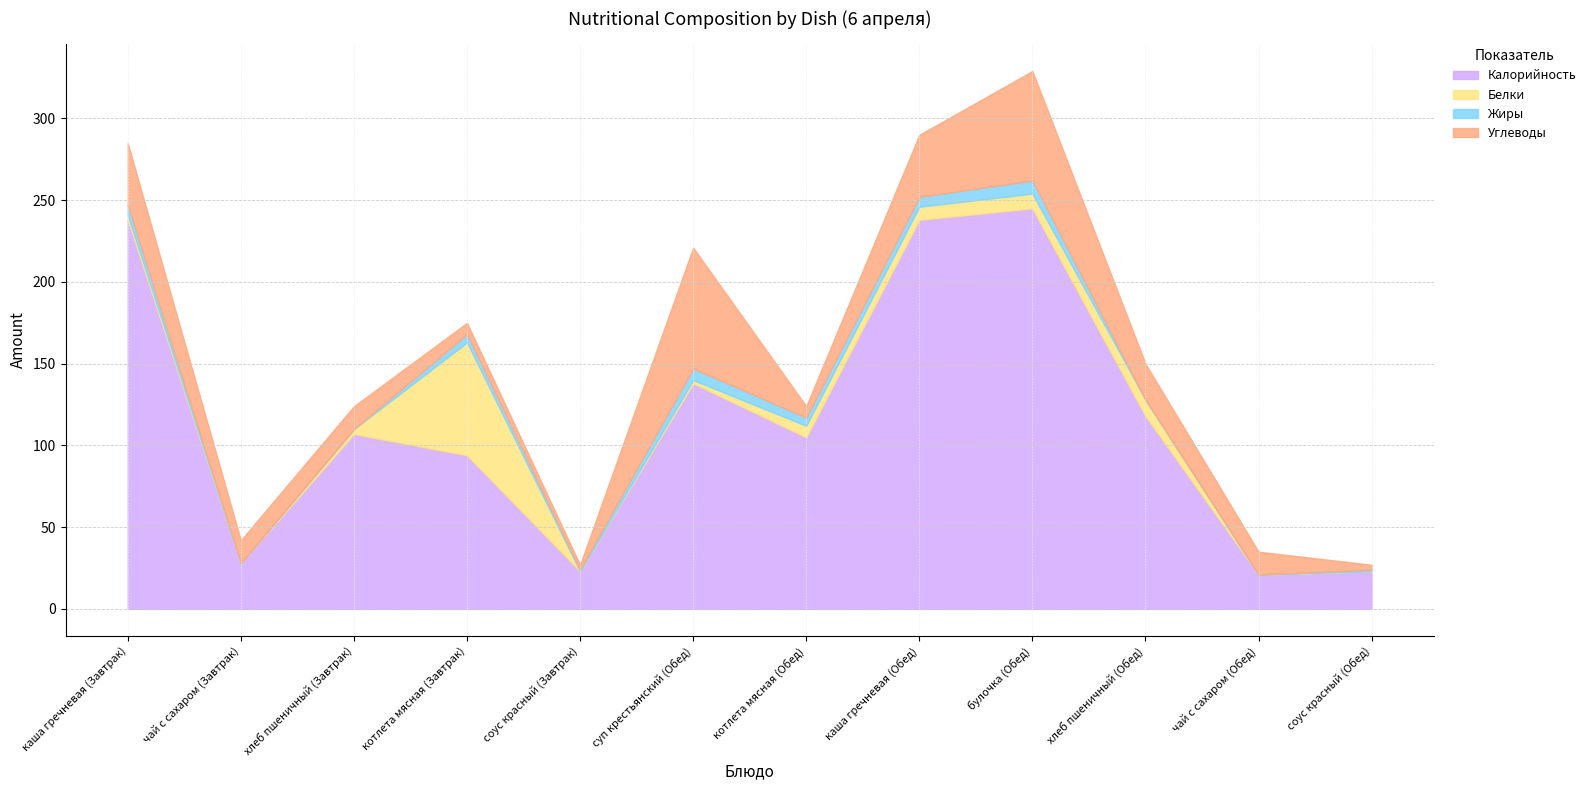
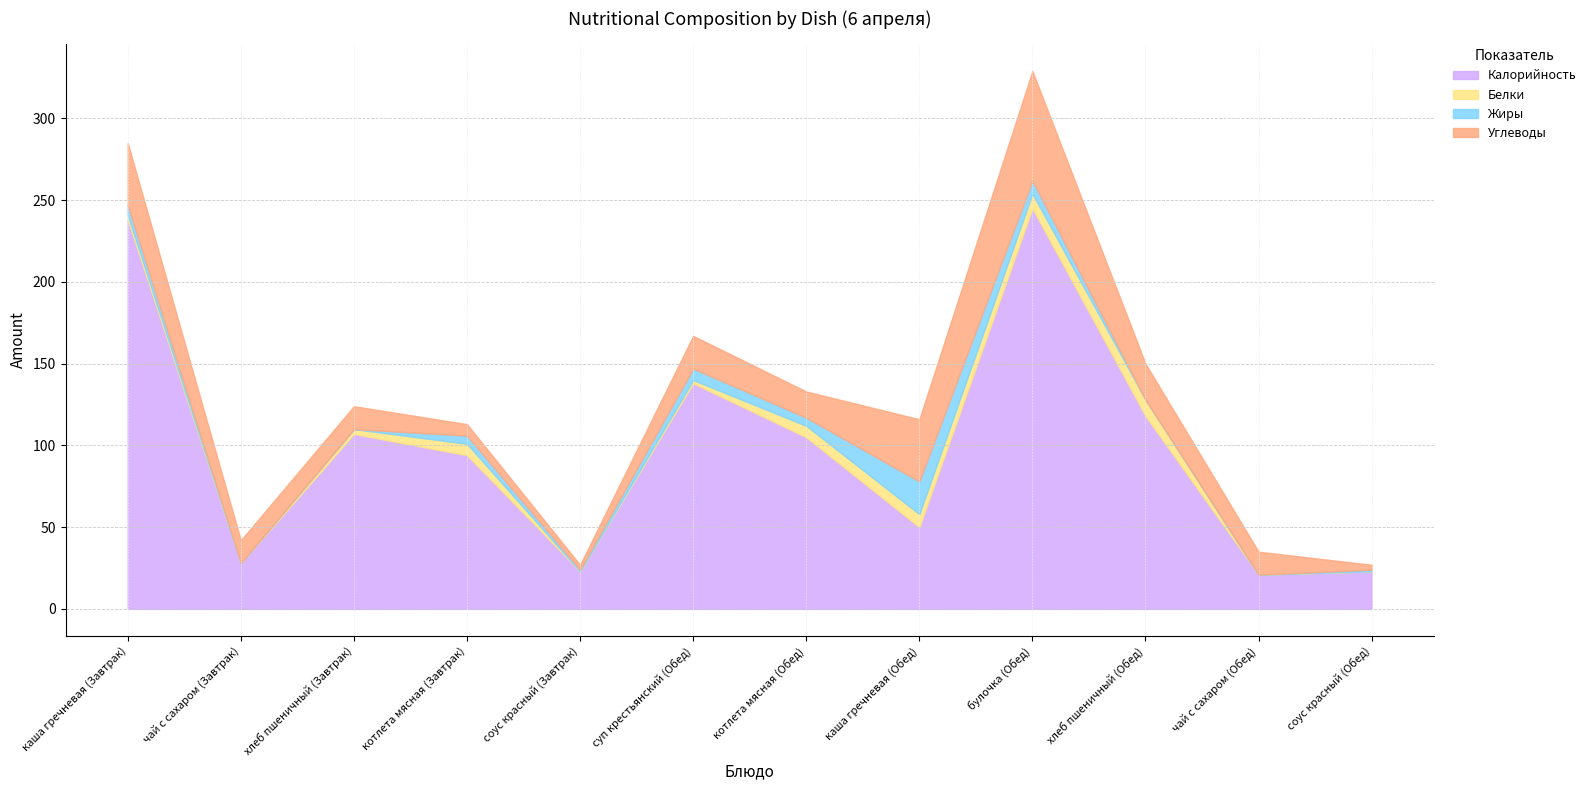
Белки, котлета мясная (Завтрак): 69 -> 7
Углеводы, суп крестьянский (Обед): 74 -> 20
Углеводы, котлета мясная (Обед): 7 -> 16
Калорийность, каша гречневая (Обед): 238 -> 50
Жиры, каша гречневая (Обед): 6 -> 20
